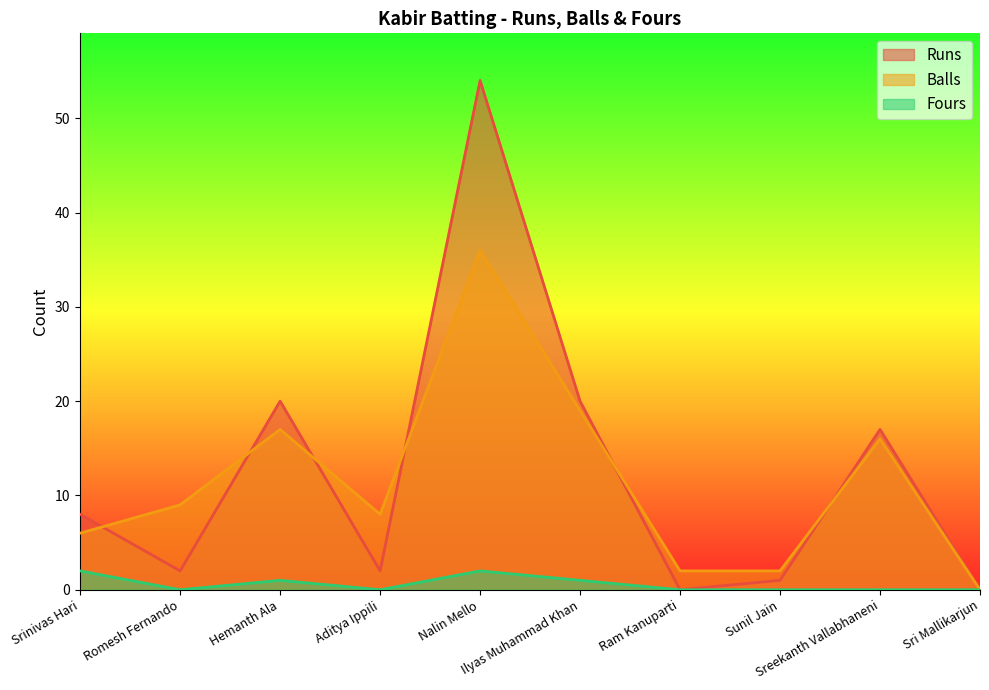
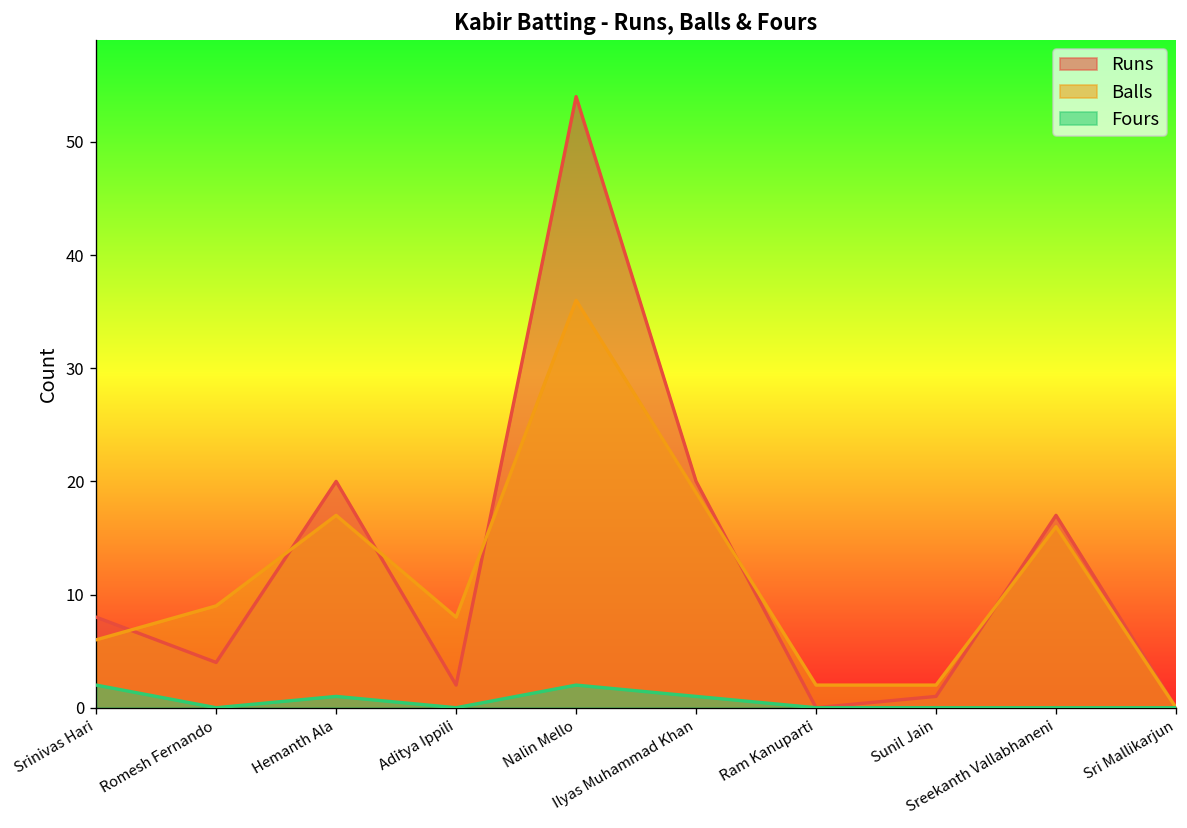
Runs, Romesh Fernando: 2 -> 4
